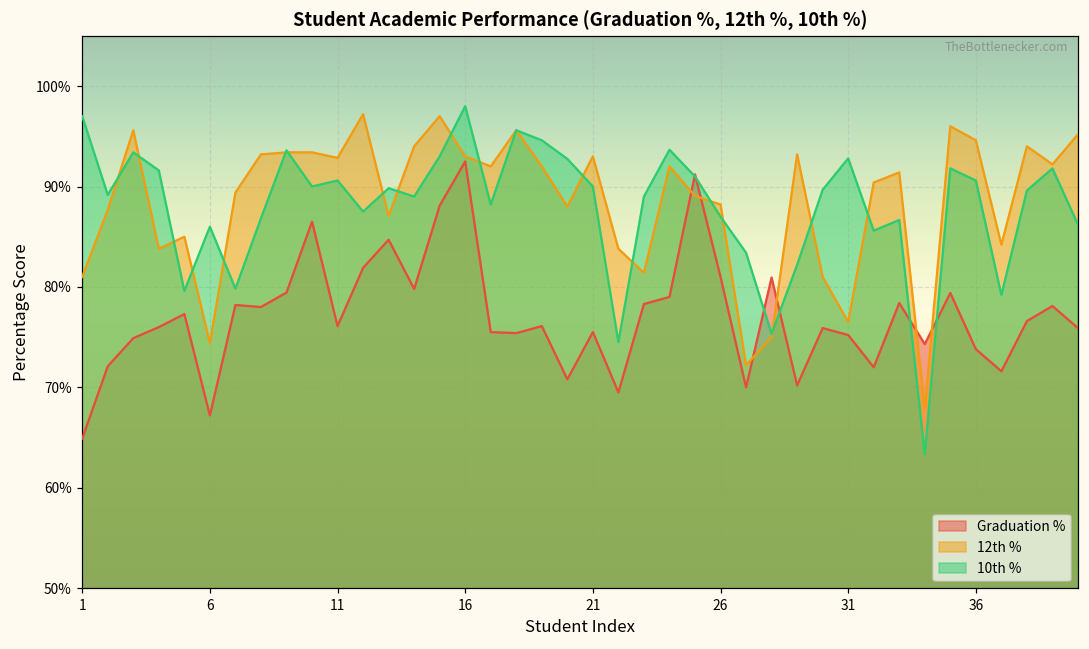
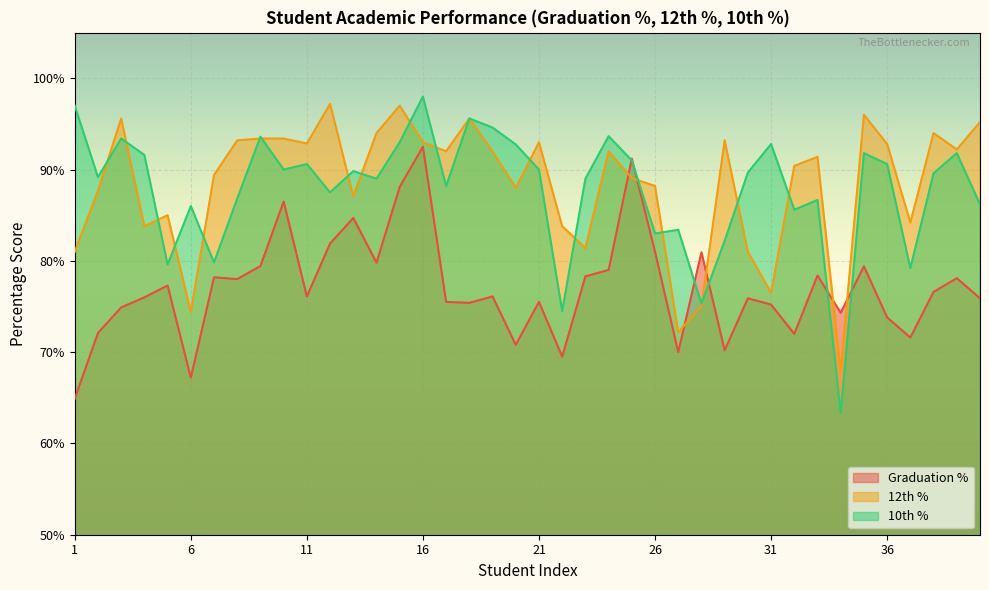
10th %, 26: 87% -> 83%
12th %, 36: 95% -> 93%
